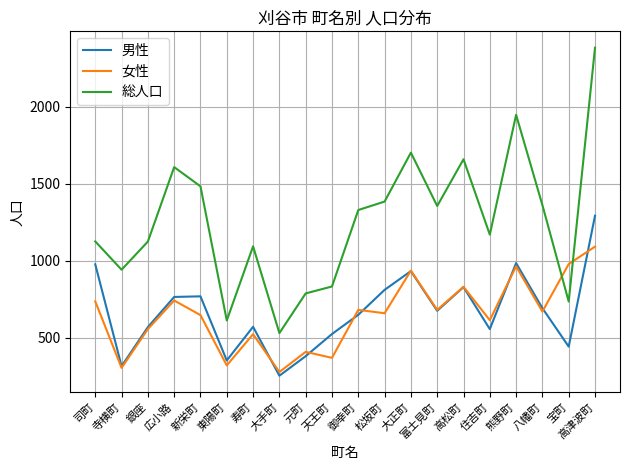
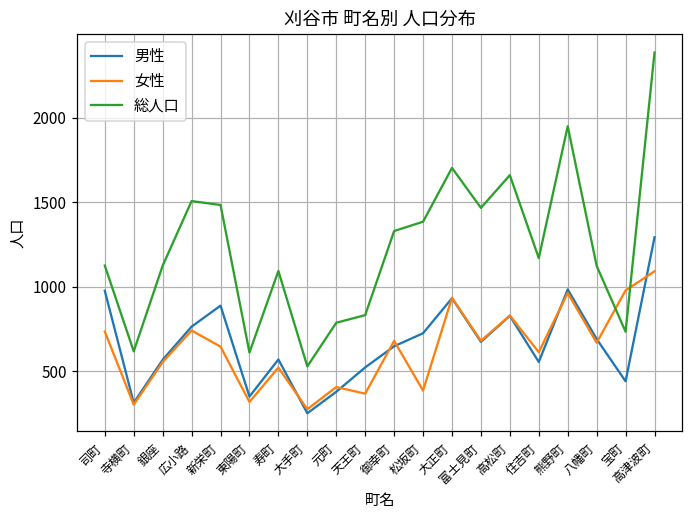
総人口, 寺横町: 940 -> 620
総人口, 広小路: 1610 -> 1510
男性, 新栄町: 770 -> 890
男性, 松坂町: 810 -> 730
女性, 松坂町: 660 -> 390
総人口, 富士見町: 1360 -> 1470
総人口, 八幡町: 1360 -> 1120
